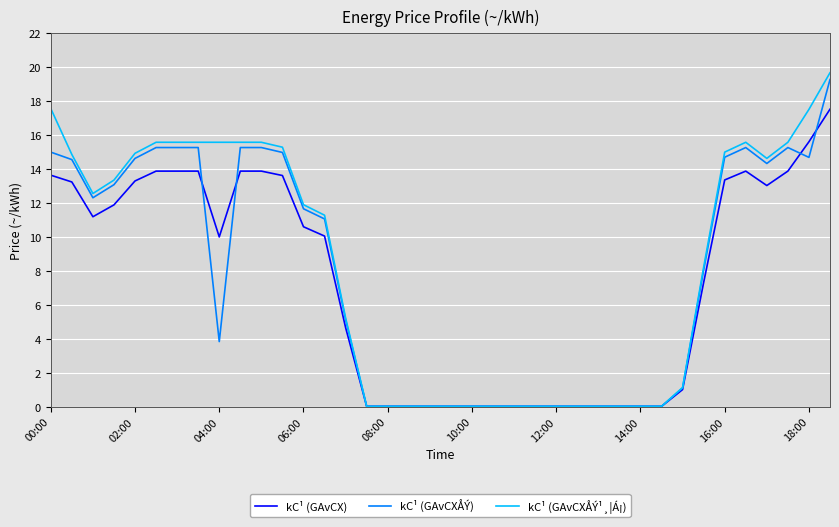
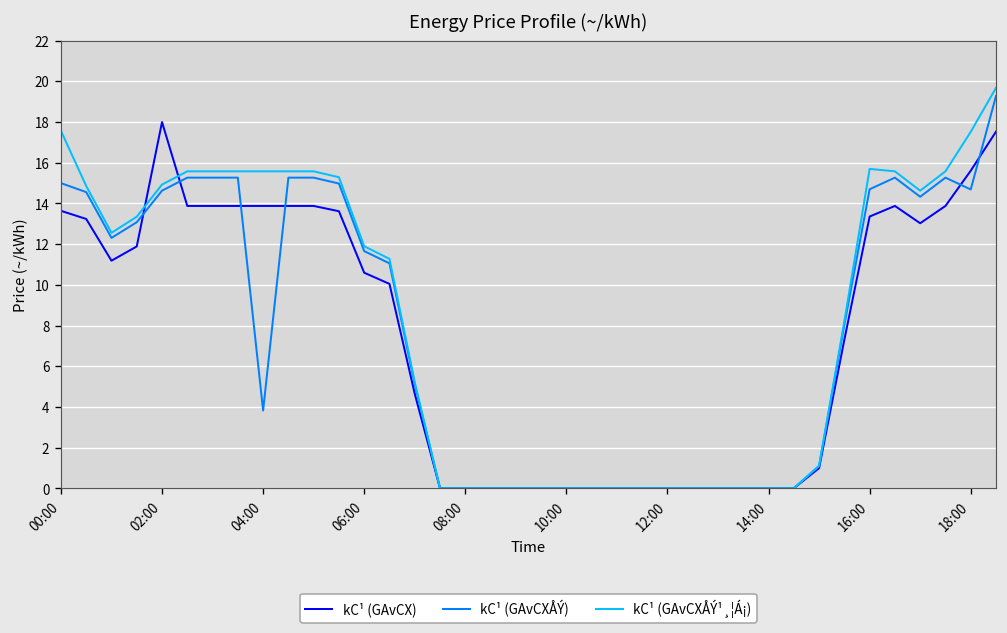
kC¹ (GAvCX), 02:00: 13.3 -> 18.0
kC¹ (GAvCX), 04:00: 10.0 -> 13.9
kC¹ (GAvCXÅÝ¹¸¦Á¡), 16:00: 15.0 -> 15.7
